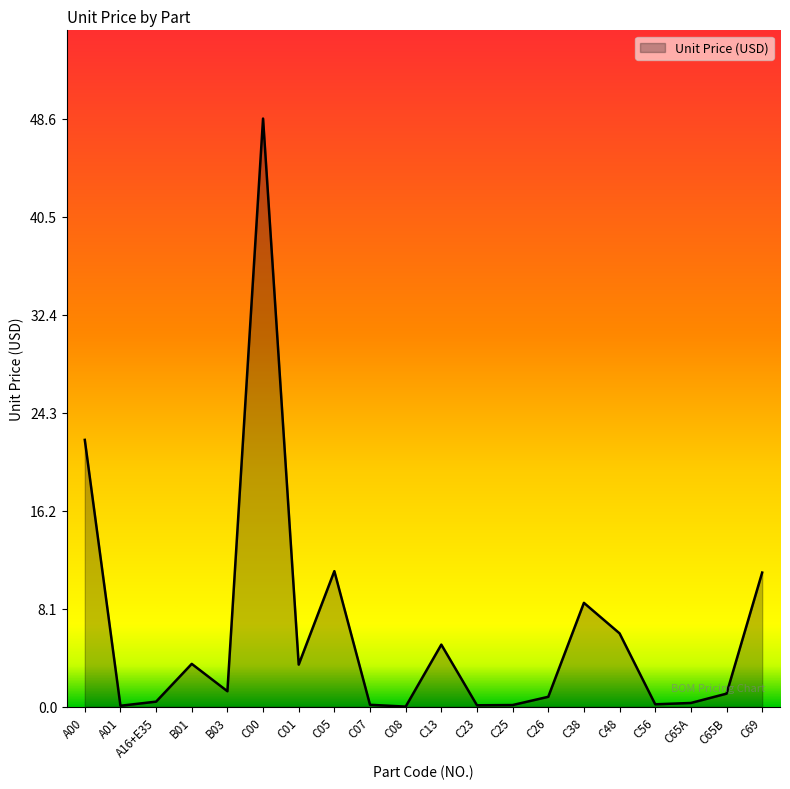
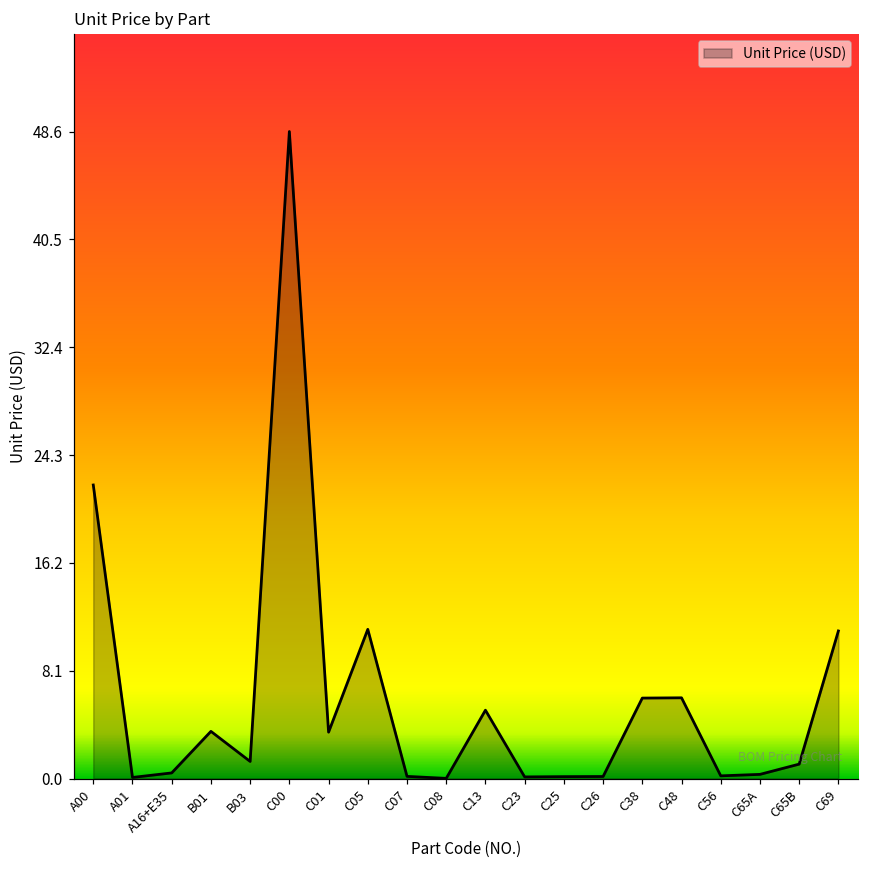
C26: 0.8 -> 0.2
C38: 8.6 -> 6.0
